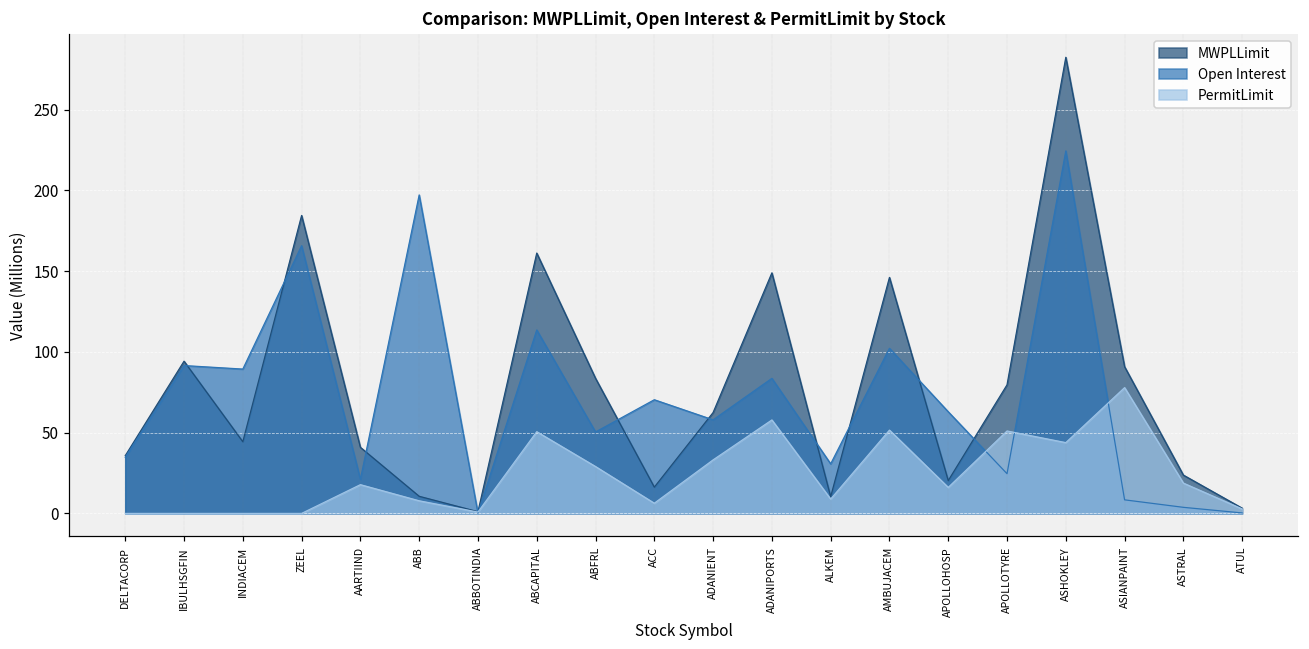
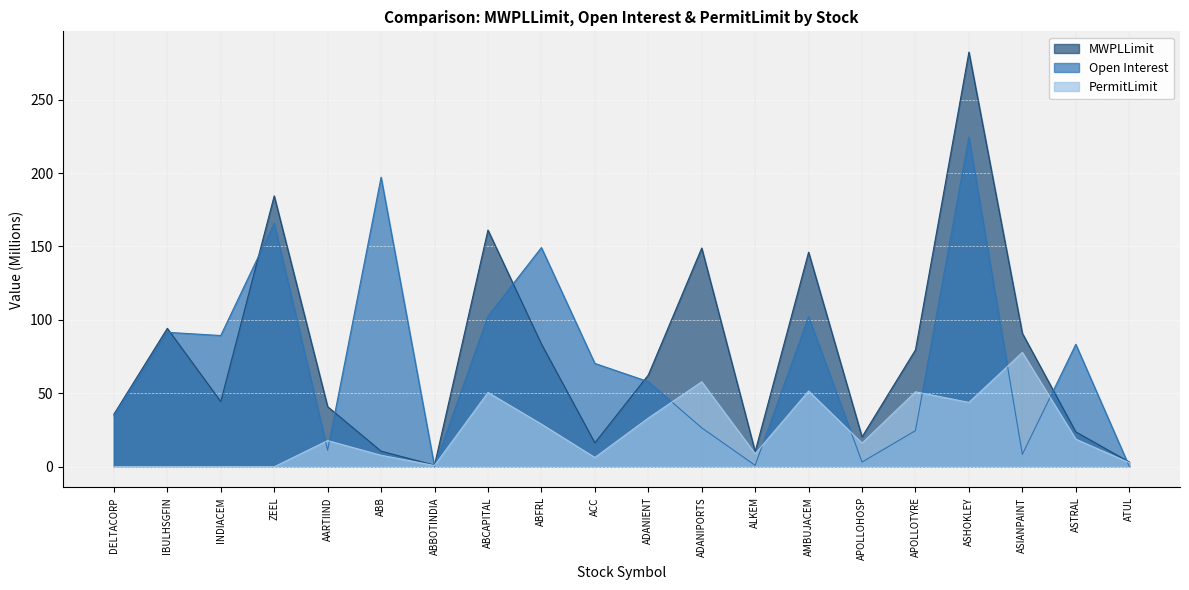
Open Interest, AARTIIND: 21 -> 11
Open Interest, ABCAPITAL: 114 -> 103
Open Interest, ABFRL: 50 -> 149
Open Interest, ADANIPORTS: 84 -> 27
Open Interest, ALKEM: 31 -> 1
Open Interest, APOLLOHOSP: 63 -> 3
Open Interest, ASTRAL: 4 -> 83
